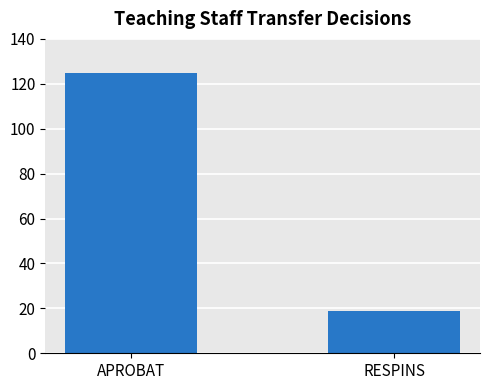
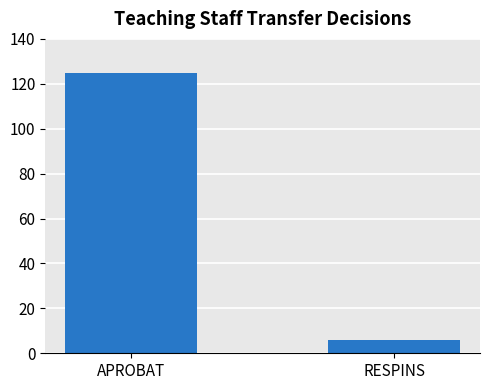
RESPINS: 19 -> 6
